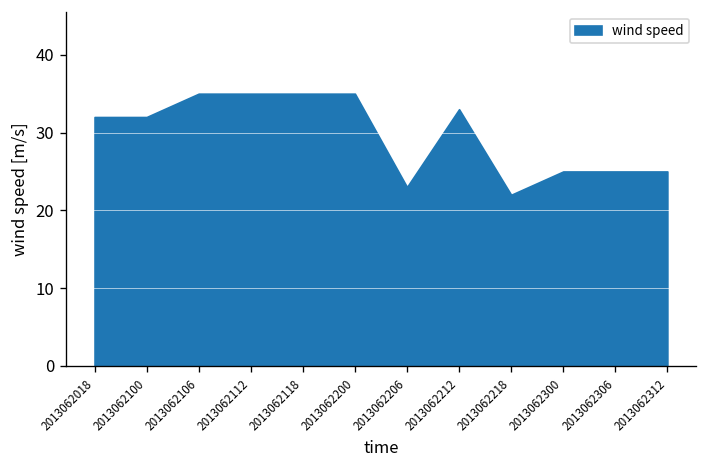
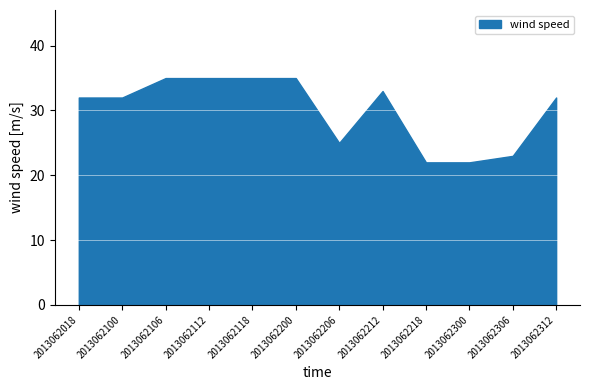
2013062206: 23 -> 25
2013062300: 25 -> 22
2013062306: 25 -> 23
2013062312: 25 -> 32
